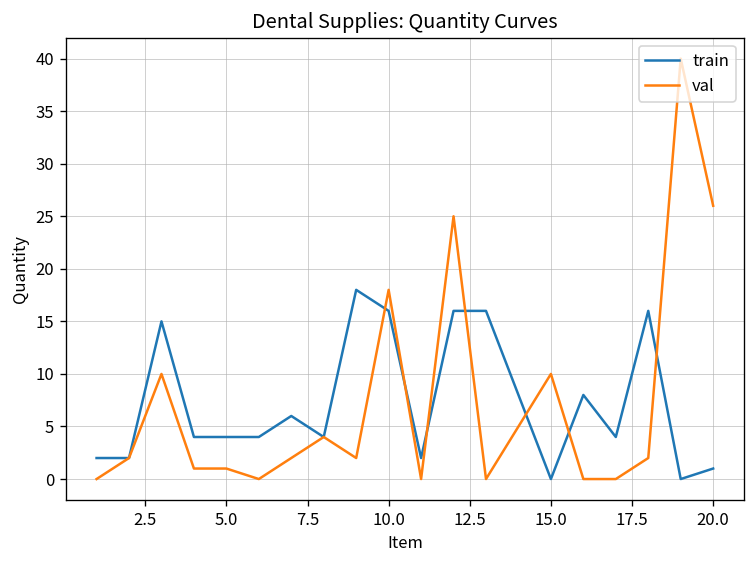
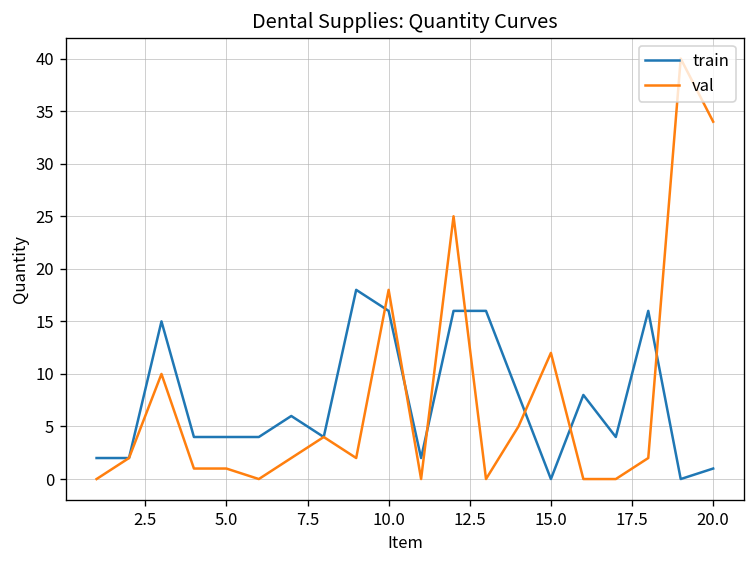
val, 15.0: 10 -> 12
val, 20.0: 26 -> 34
